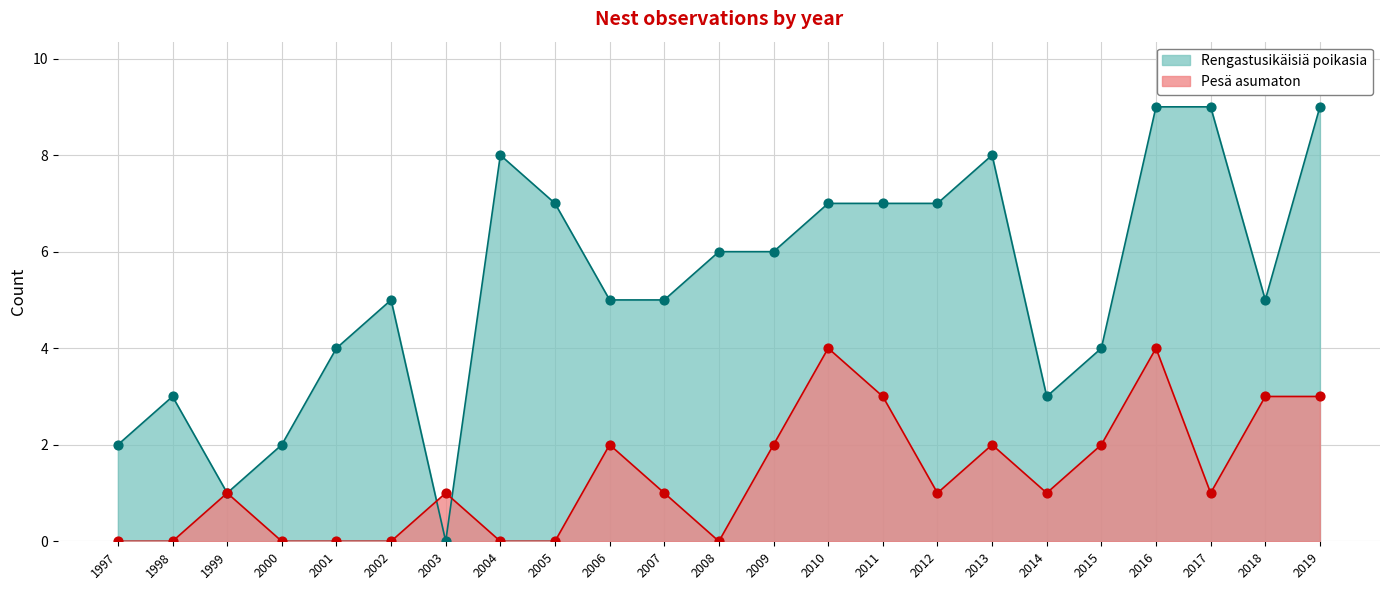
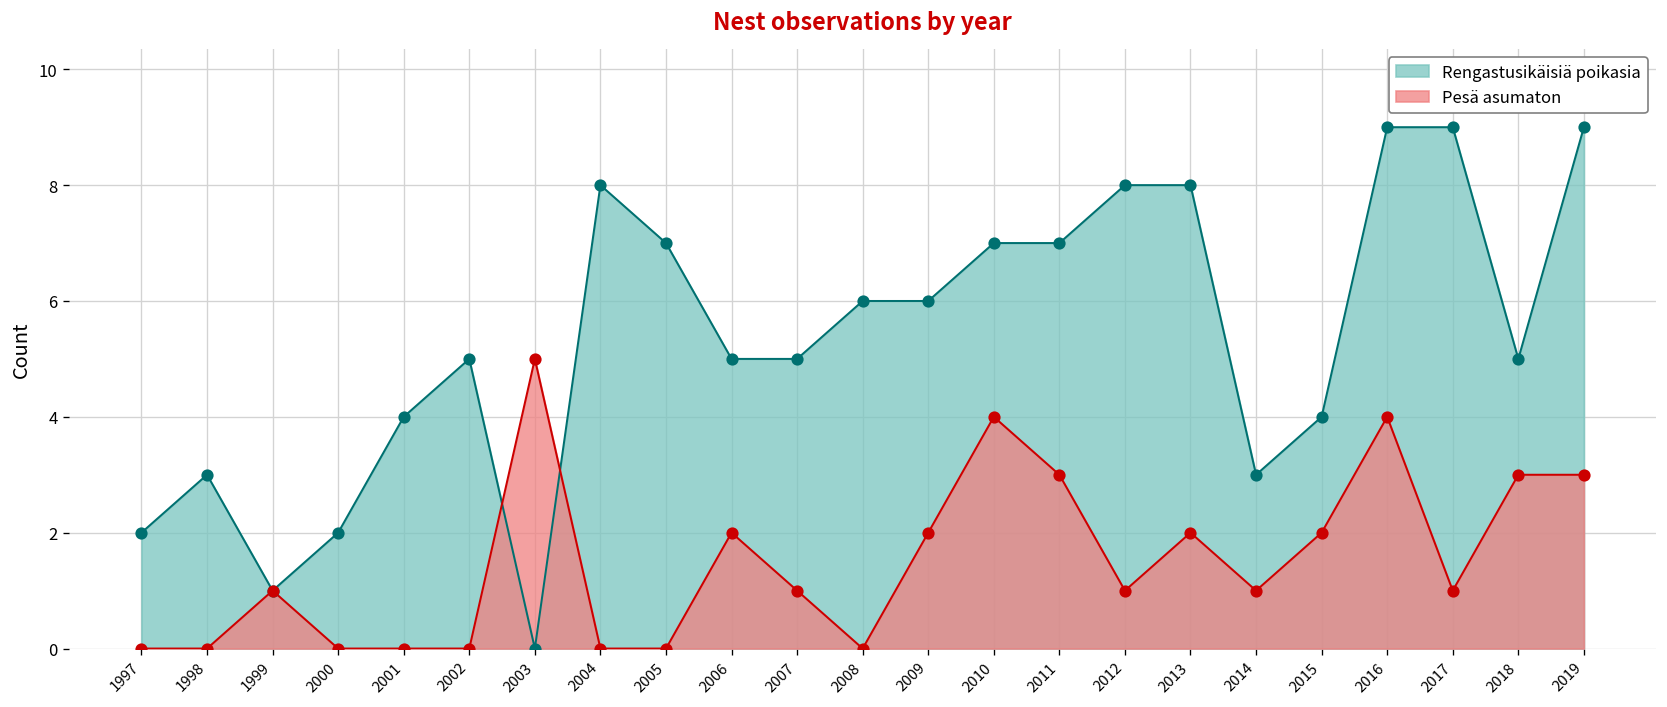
Pesä asumaton, 2003: 1 -> 5
Rengastusikäisiä poikasia, 2012: 7 -> 8
